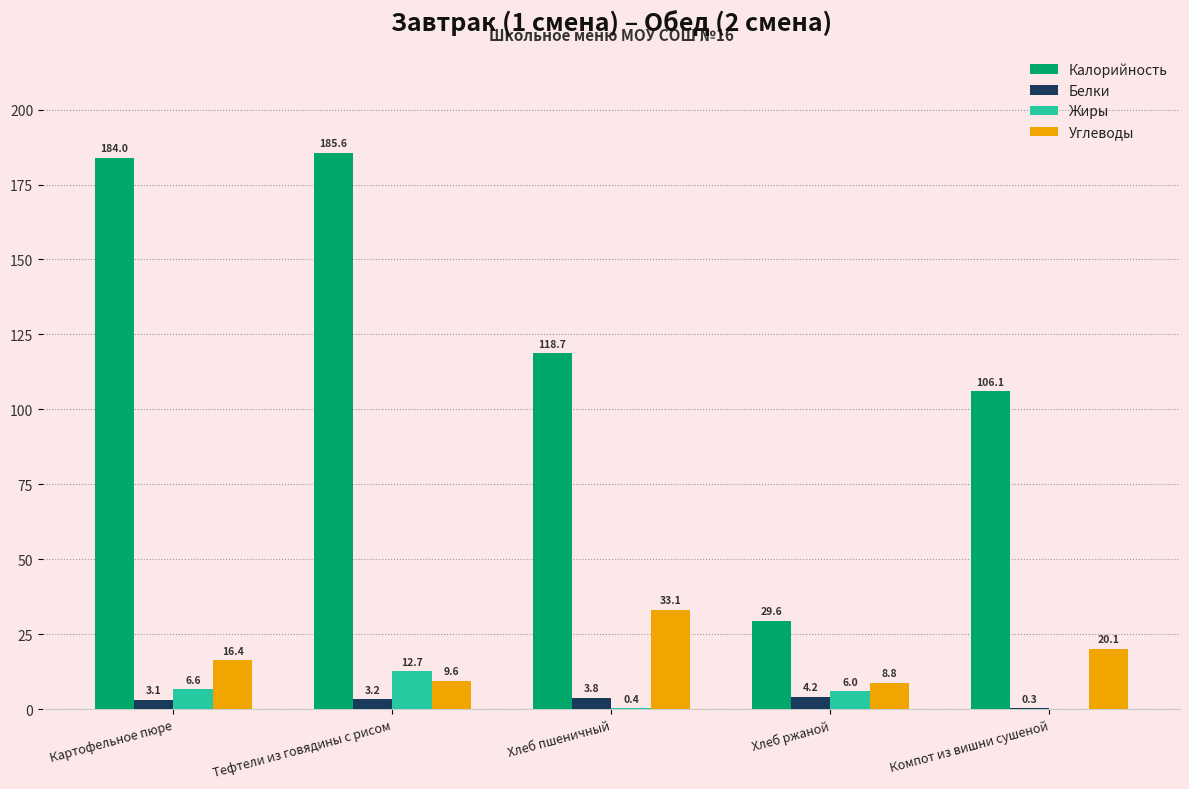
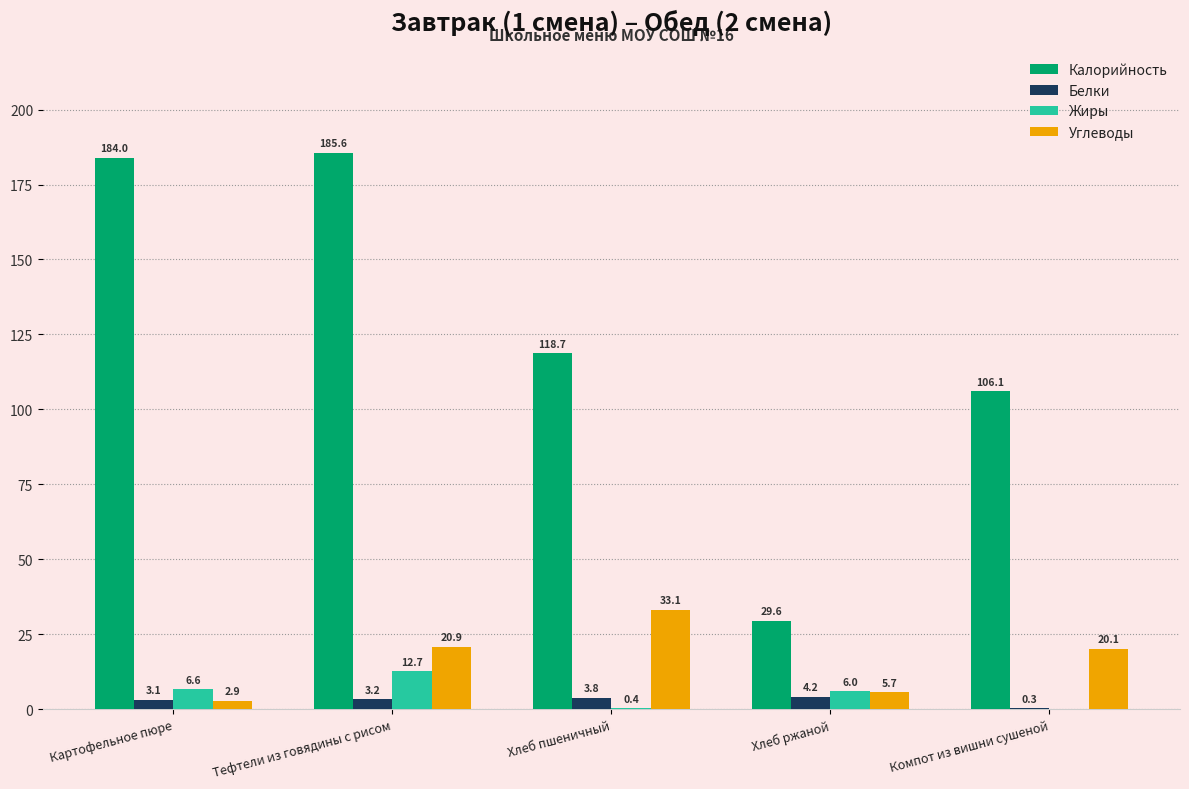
Углеводы, Картофельное пюре: 16.4 -> 2.9
Углеводы, Тефтели из говядины с рисом: 9.6 -> 20.9
Углеводы, Хлеб ржаной: 8.8 -> 5.7
